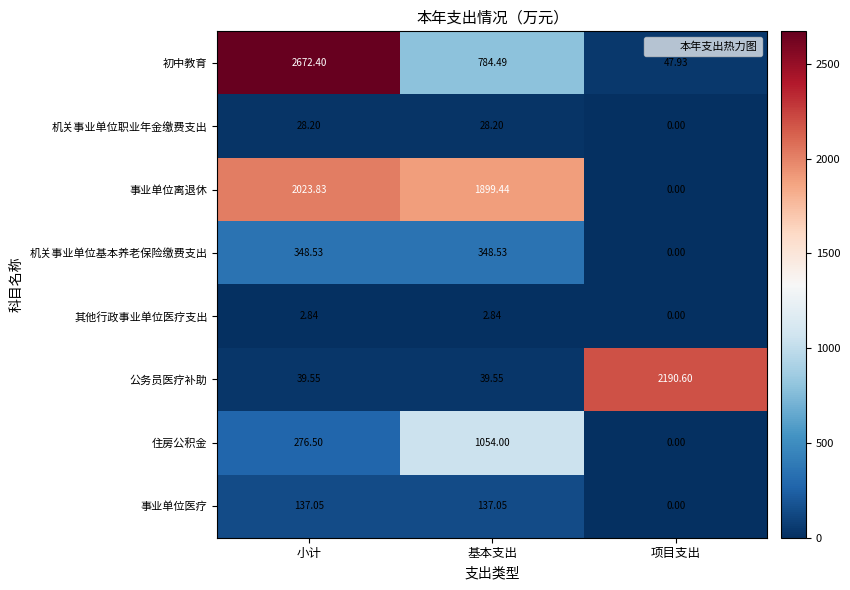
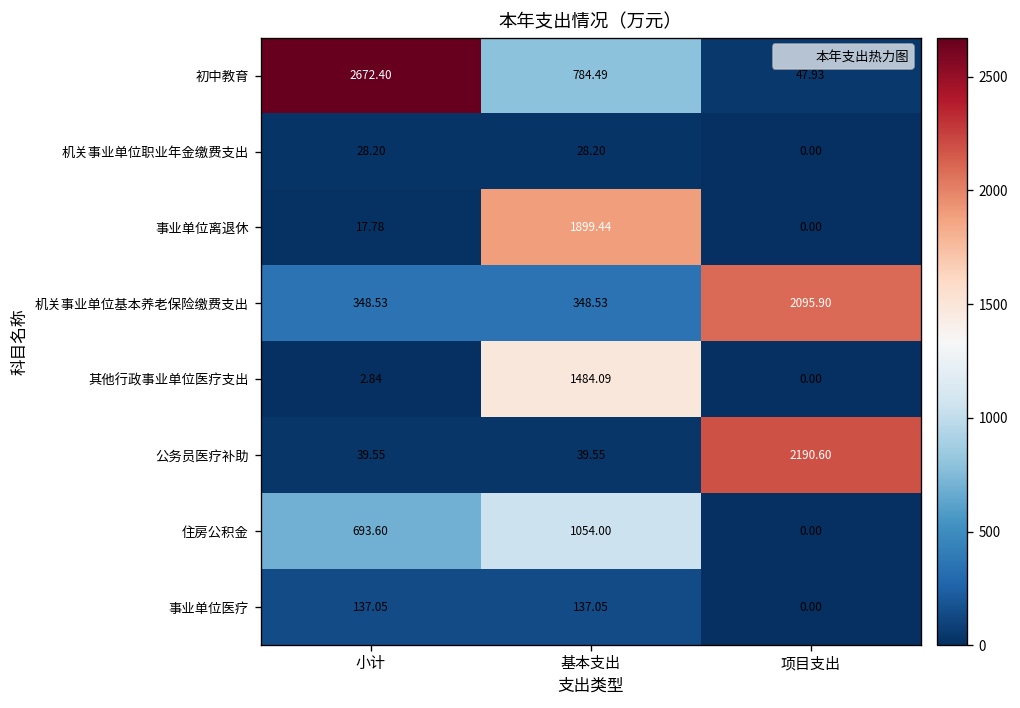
事业单位离退休, 小计: 2023.83 -> 17.78
机关事业单位基本养老保险缴费支出, 项目支出: 0.00 -> 2095.90
其他行政事业单位医疗支出, 基本支出: 2.84 -> 1484.09
住房公积金, 小计: 276.50 -> 693.60
